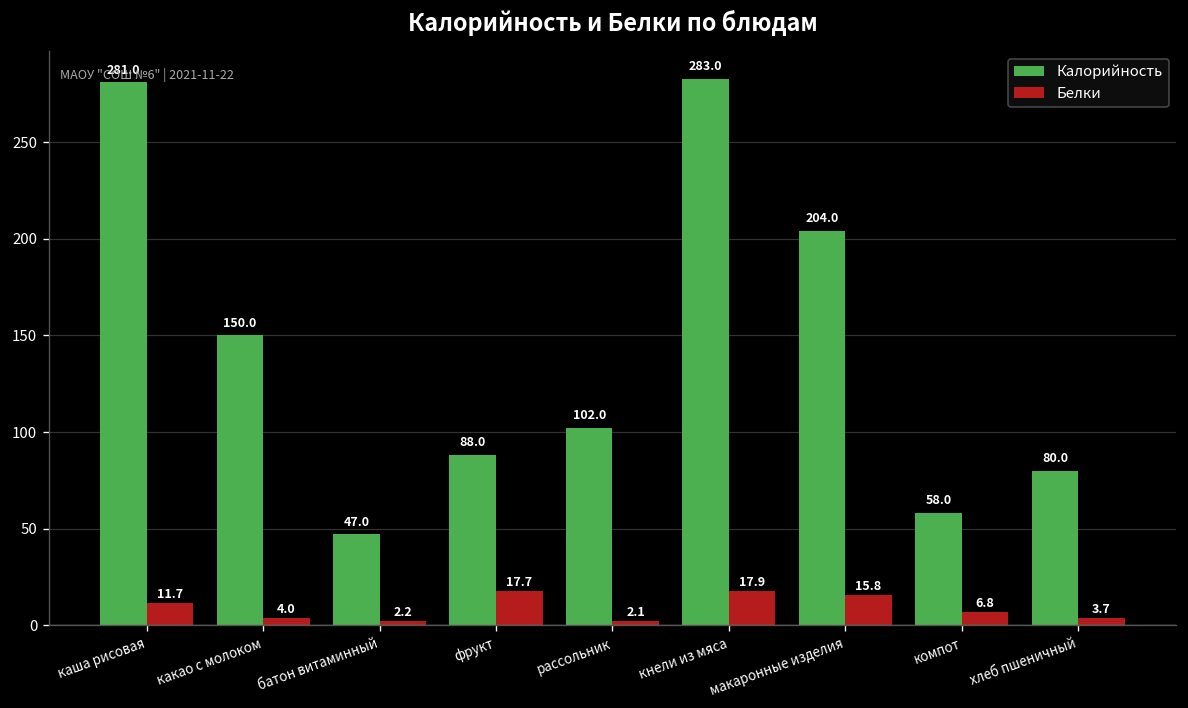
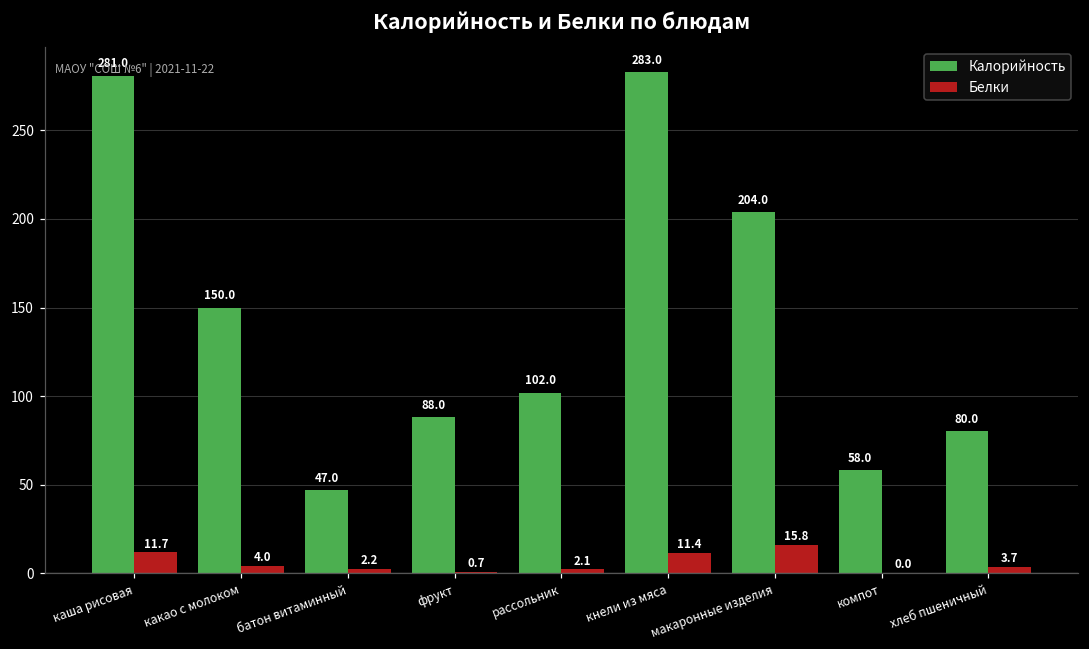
Белки, фрукт: 17.7 -> 0.7
Белки, кнели из мяса: 17.9 -> 11.4
Белки, компот: 6.8 -> 0.0
